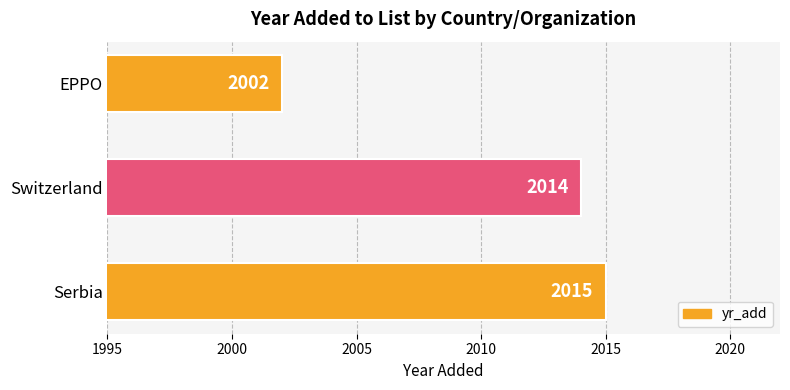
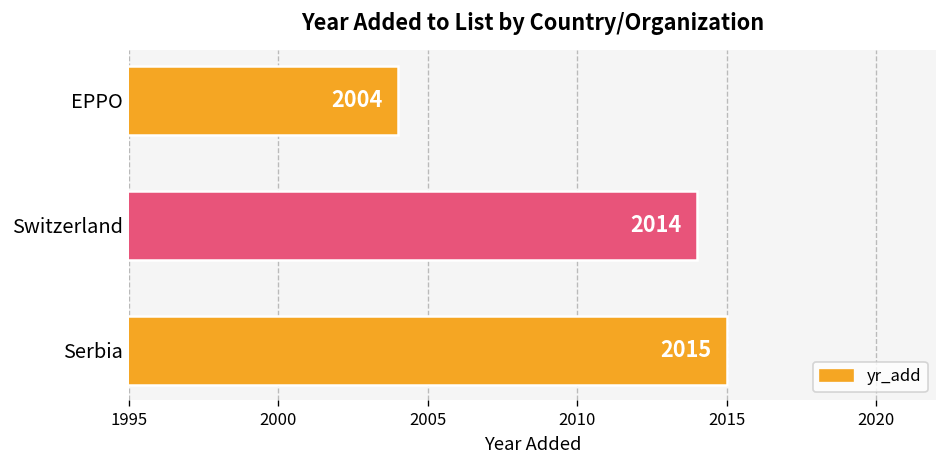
EPPO: 2002 -> 2004
